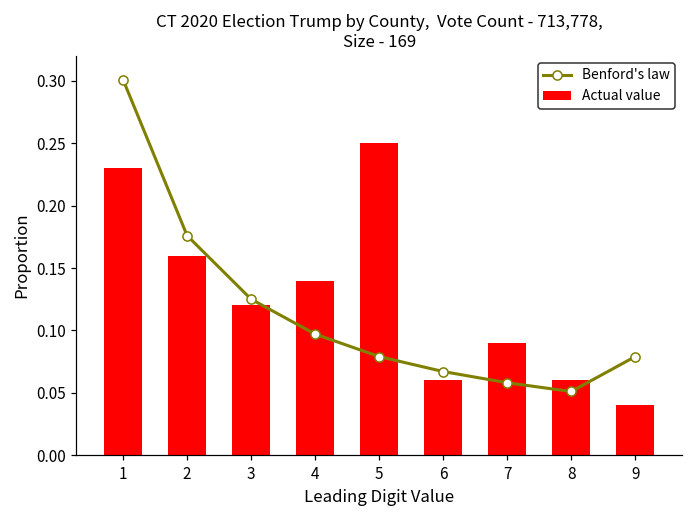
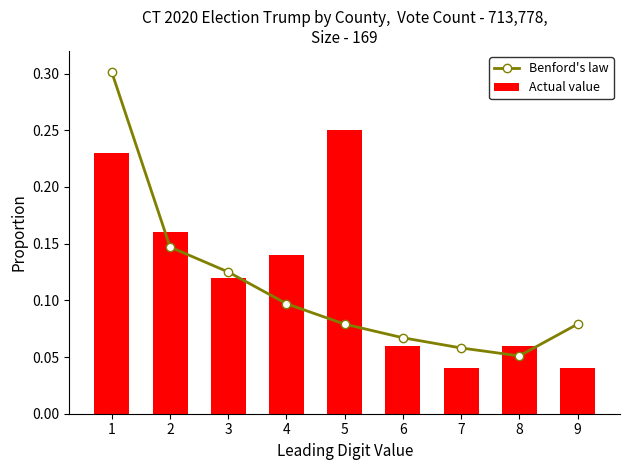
Benford's law, 2: 0.176 -> 0.147
Actual value, 7: 0.09 -> 0.04
